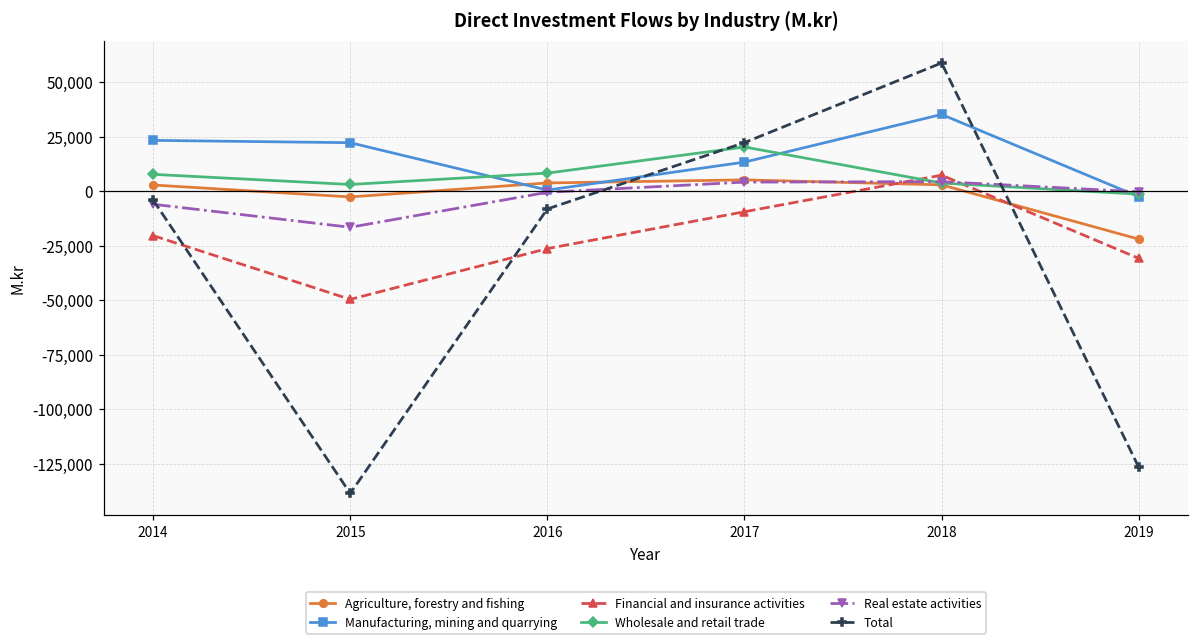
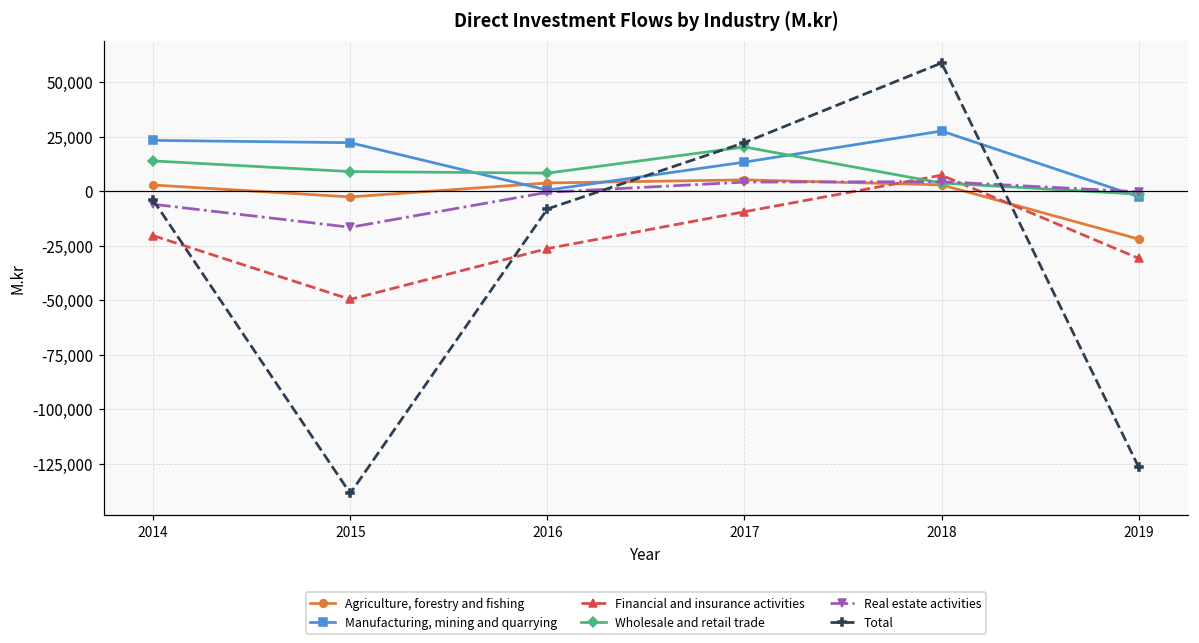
Wholesale and retail trade, 2014: 8,000 -> 14,000
Wholesale and retail trade, 2015: 3,000 -> 9,000
Manufacturing, mining and quarrying, 2018: 35,000 -> 28,000
